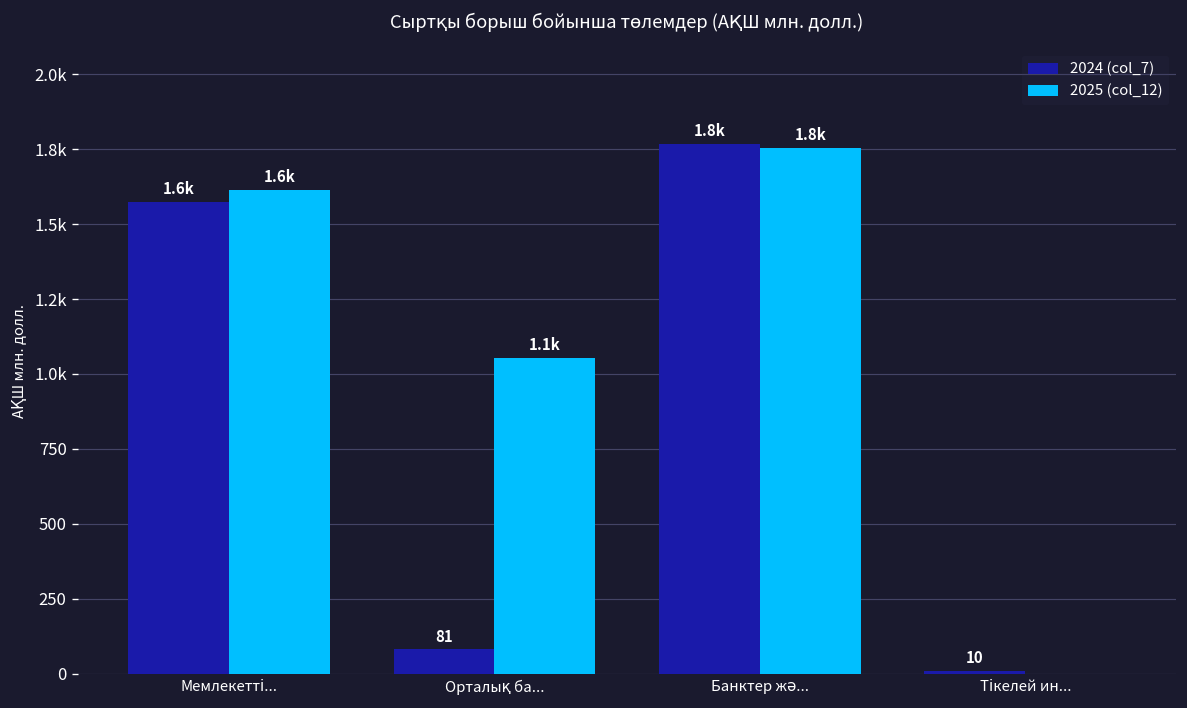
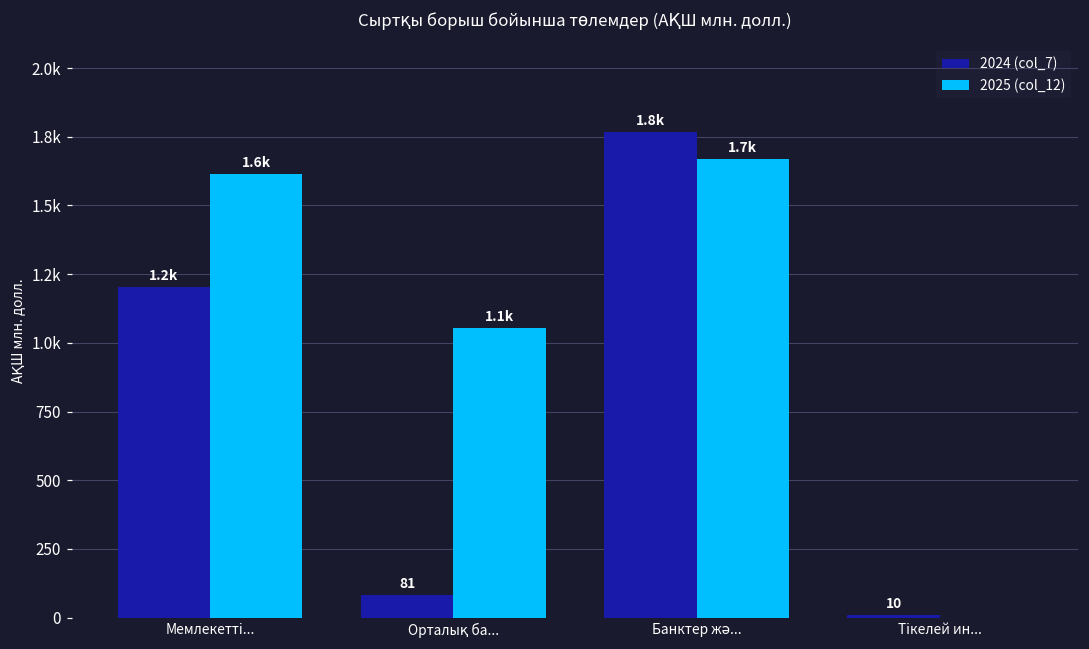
2024 (col_7), Мемлекетті...: 1.6k -> 1.2k
2025 (col_12), Банктер жә...: 1.8k -> 1.7k
